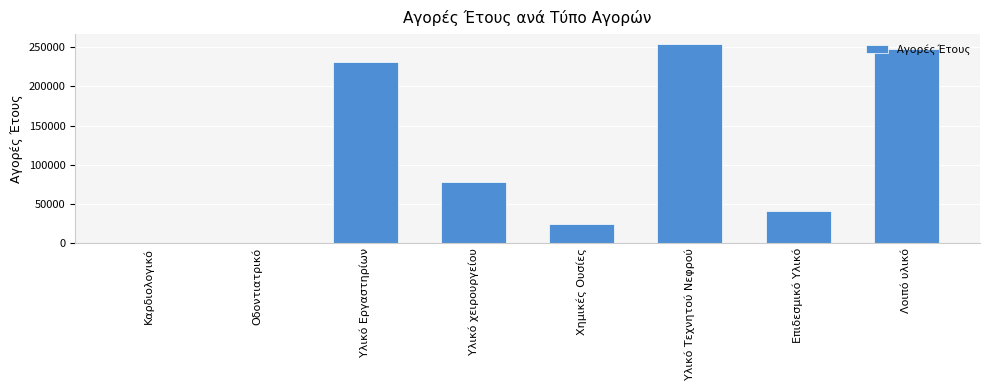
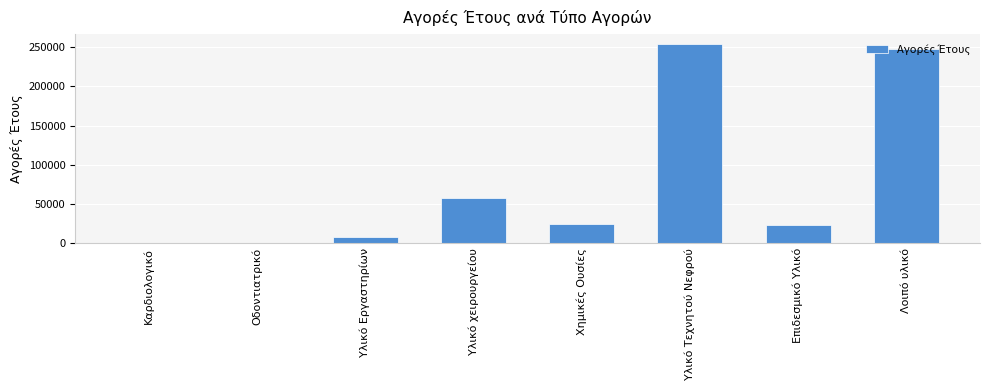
Υλικό Εργαστηρίων: 230000 -> 10000
Υλικό χειρουργείου: 80000 -> 60000
Επιδεσμικό Υλικό: 40000 -> 20000
